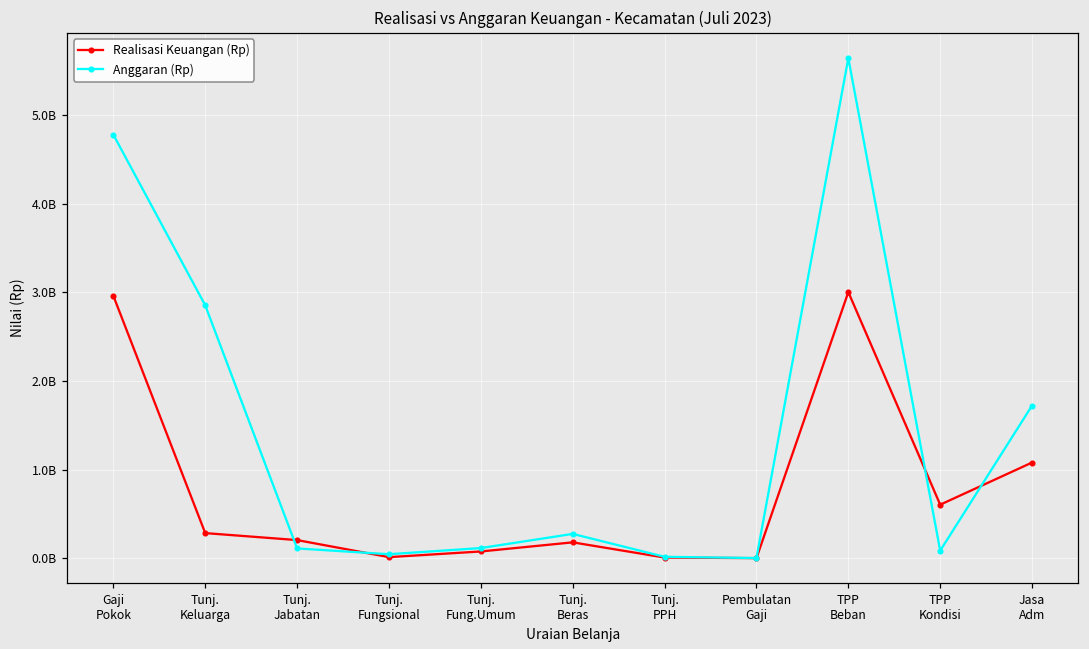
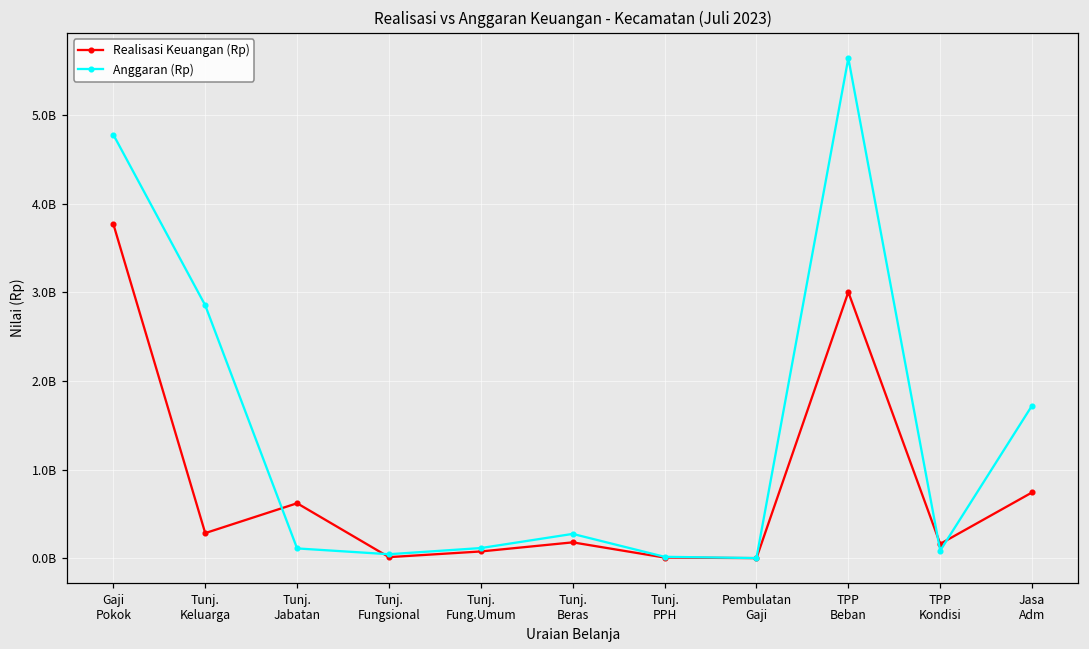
Realisasi Keuangan (Rp), Gaji Pokok: 3000000000 -> 3800000000
Realisasi Keuangan (Rp), Tunj. Jabatan: 200000000 -> 600000000
Realisasi Keuangan (Rp), TPP Kondisi: 600000000 -> 200000000
Realisasi Keuangan (Rp), Jasa Adm: 1100000000 -> 700000000
